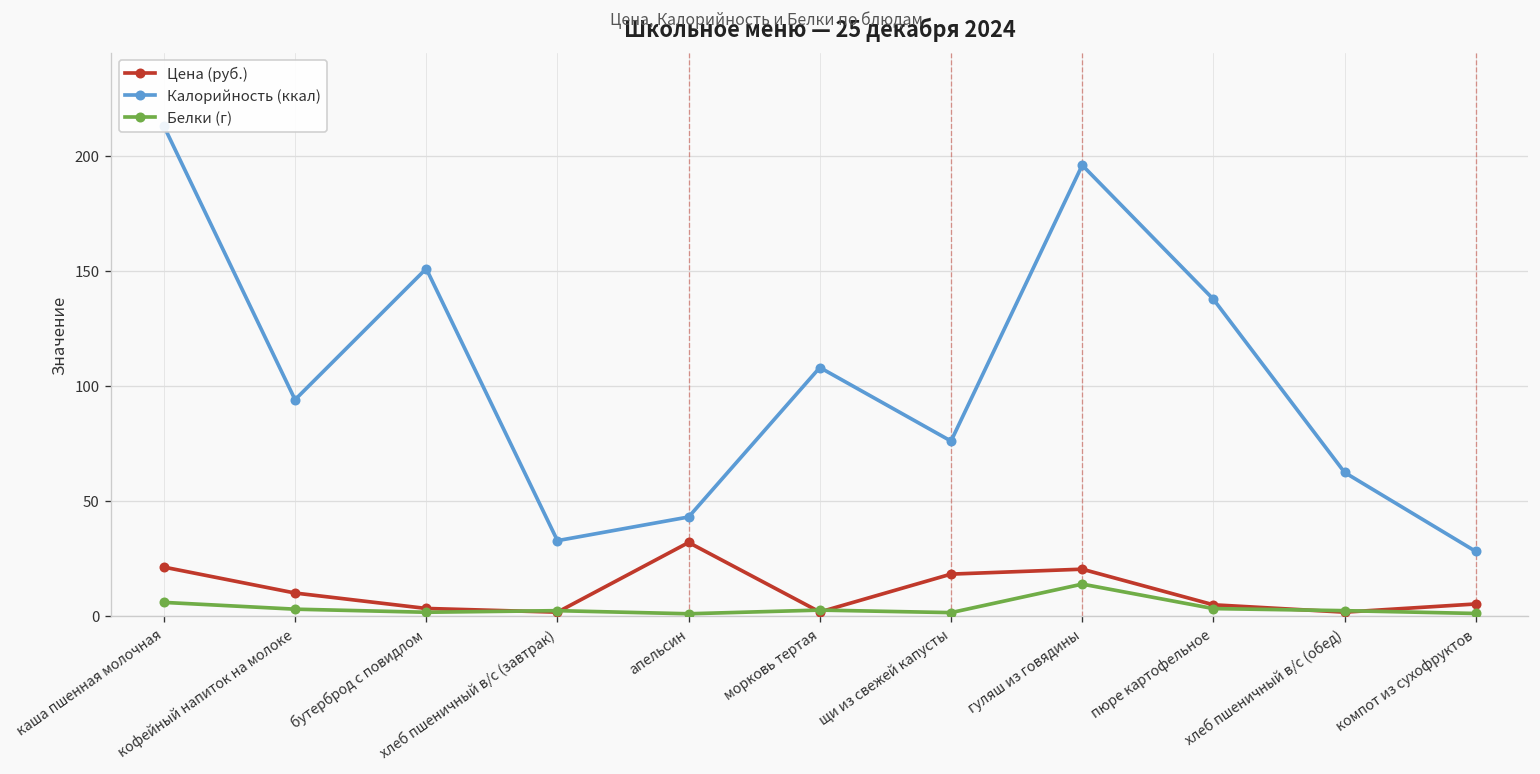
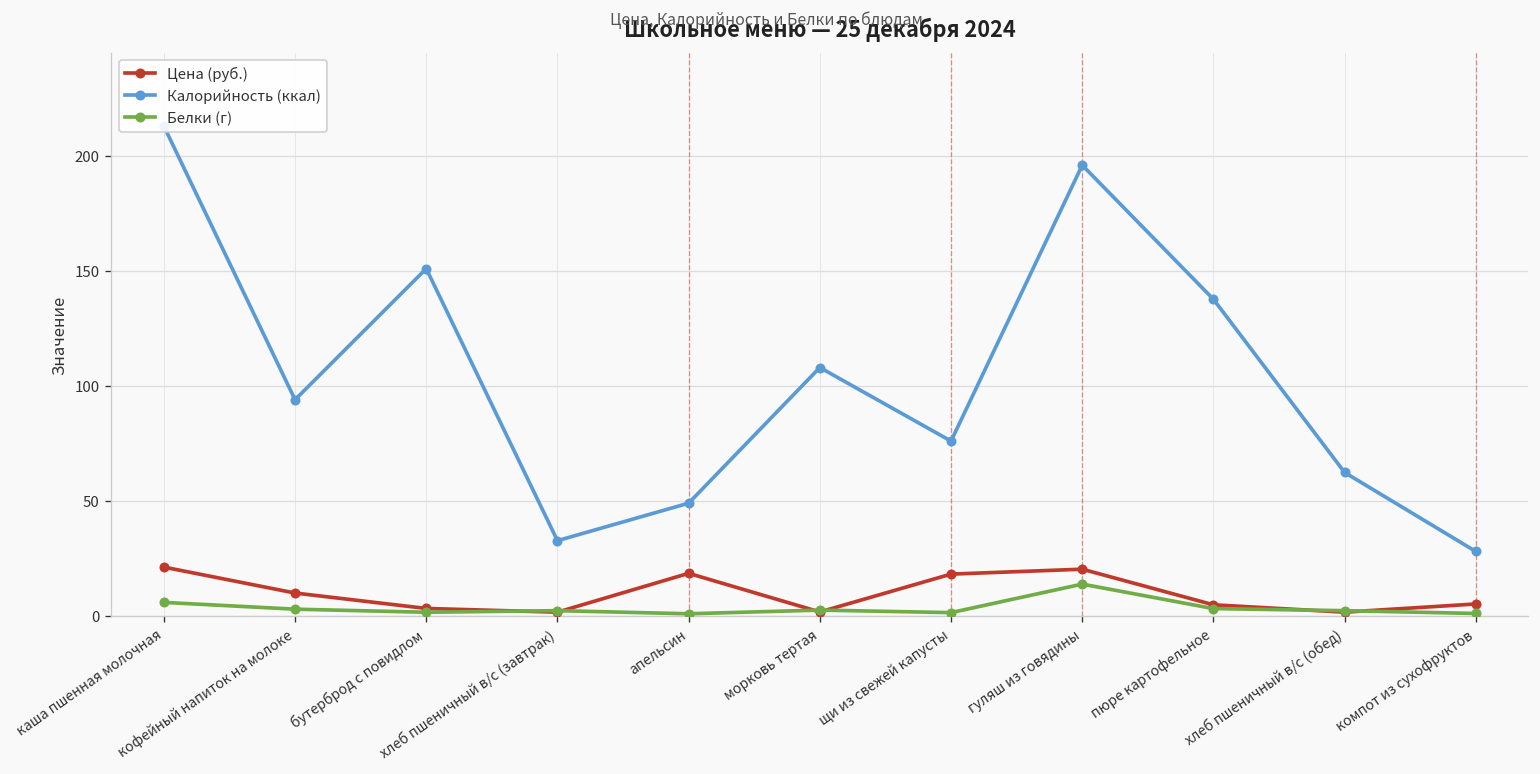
Цена (руб.), апельсин: 32 -> 18
Калорийность (ккал), апельсин: 43 -> 49
